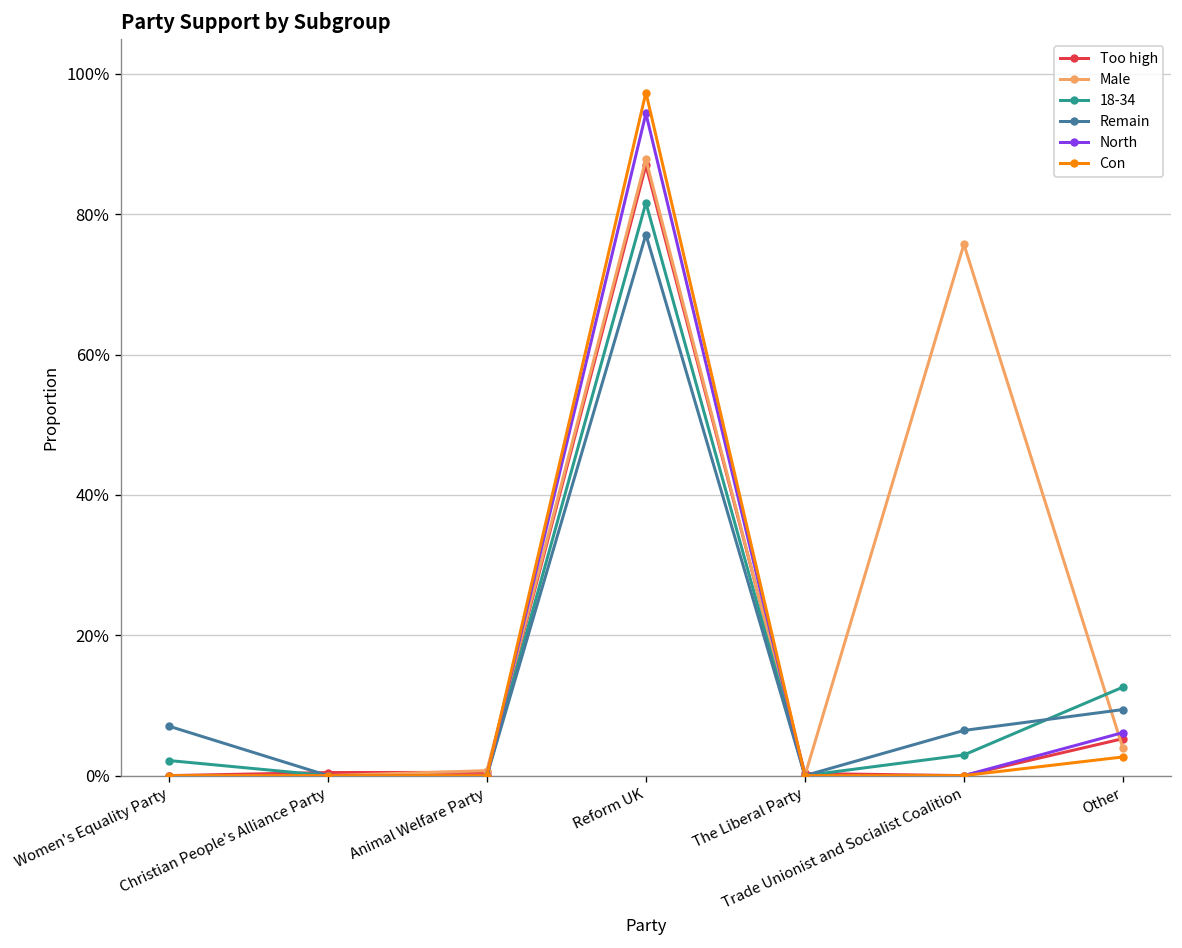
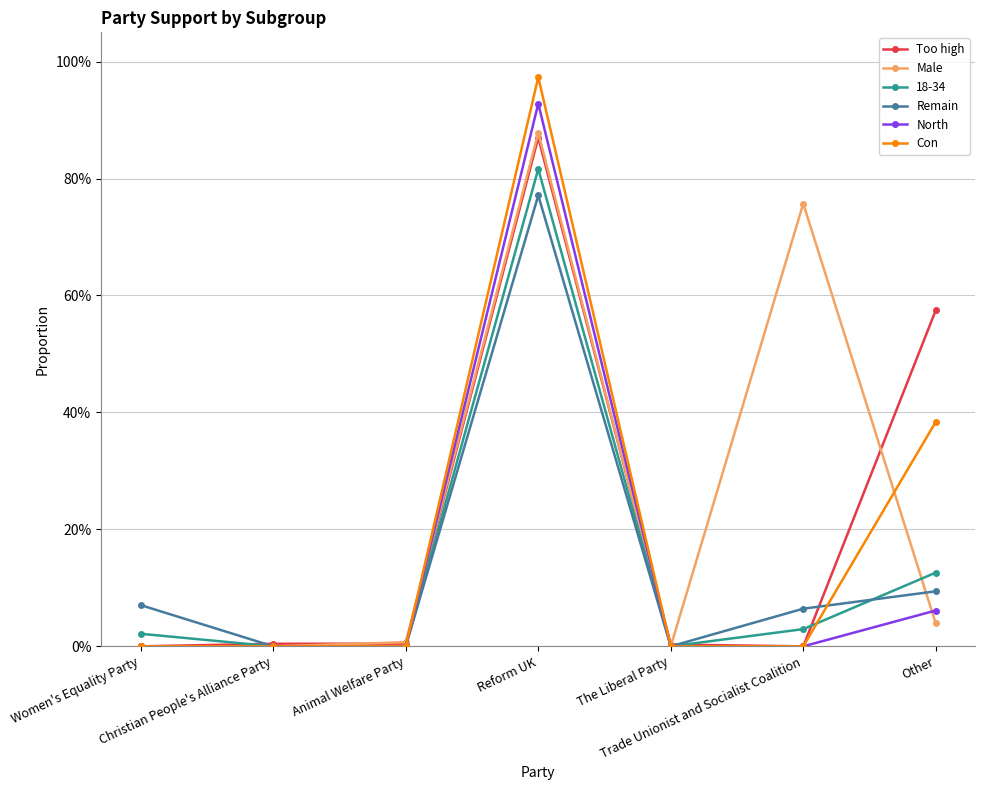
North, Reform UK: 94% -> 93%
Too high, Other: 5% -> 57%
Con, Other: 3% -> 38%
